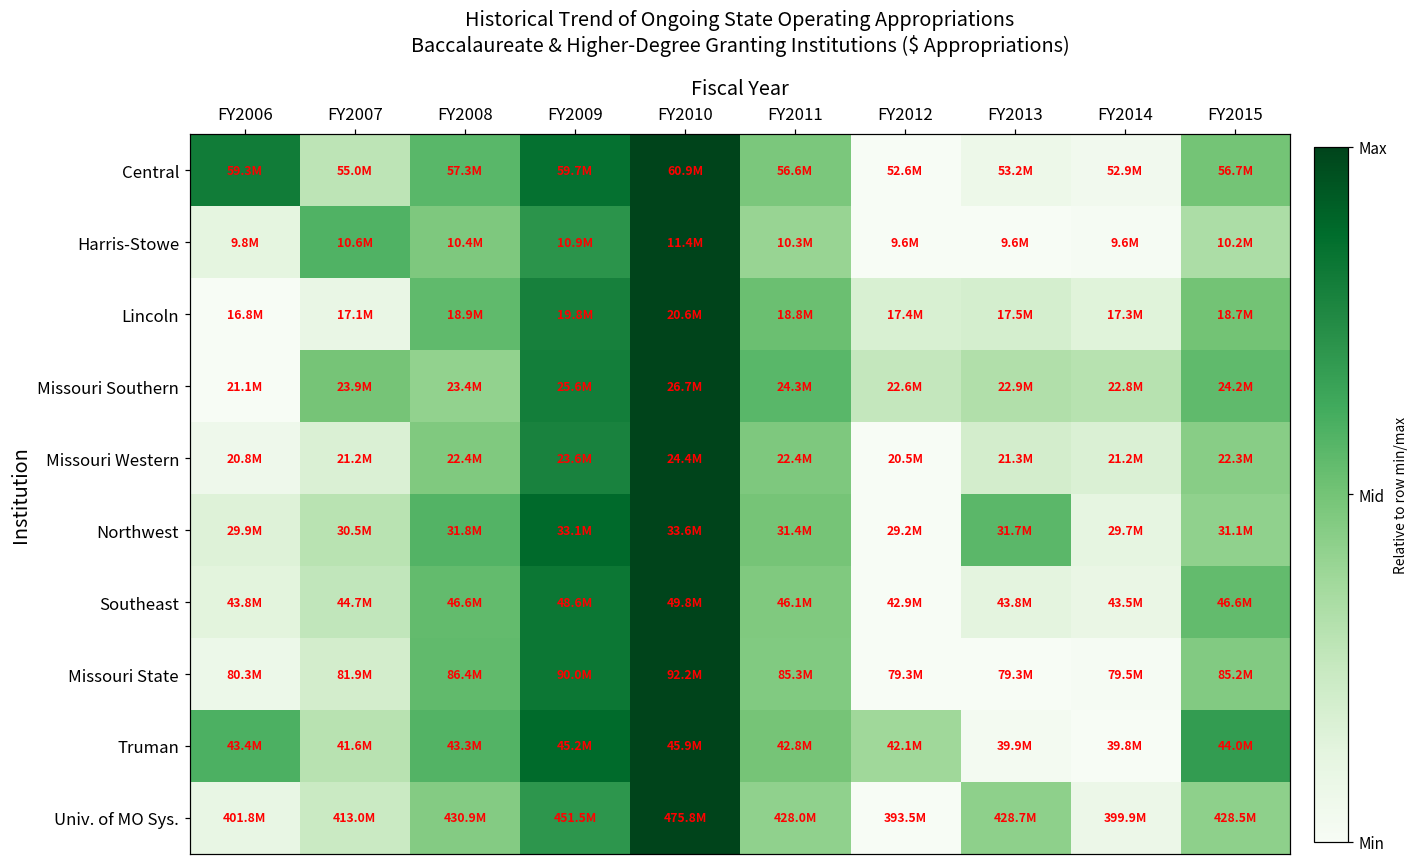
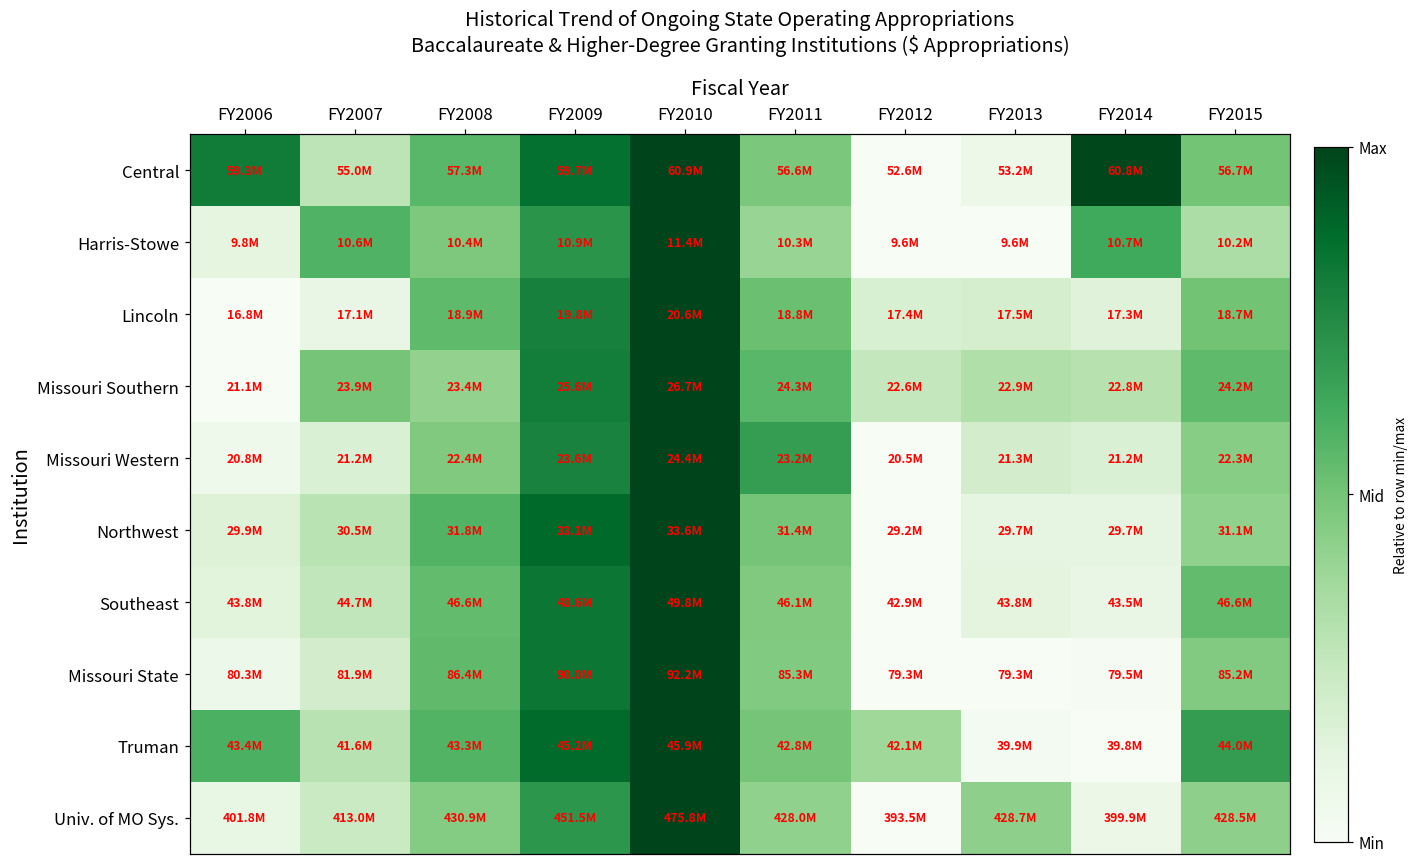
Central, FY2014: 52.9M -> 60.8M
Harris-Stowe, FY2014: 9.6M -> 10.7M
Missouri Western, FY2011: 22.4M -> 23.2M
Northwest, FY2013: 31.7M -> 29.7M
